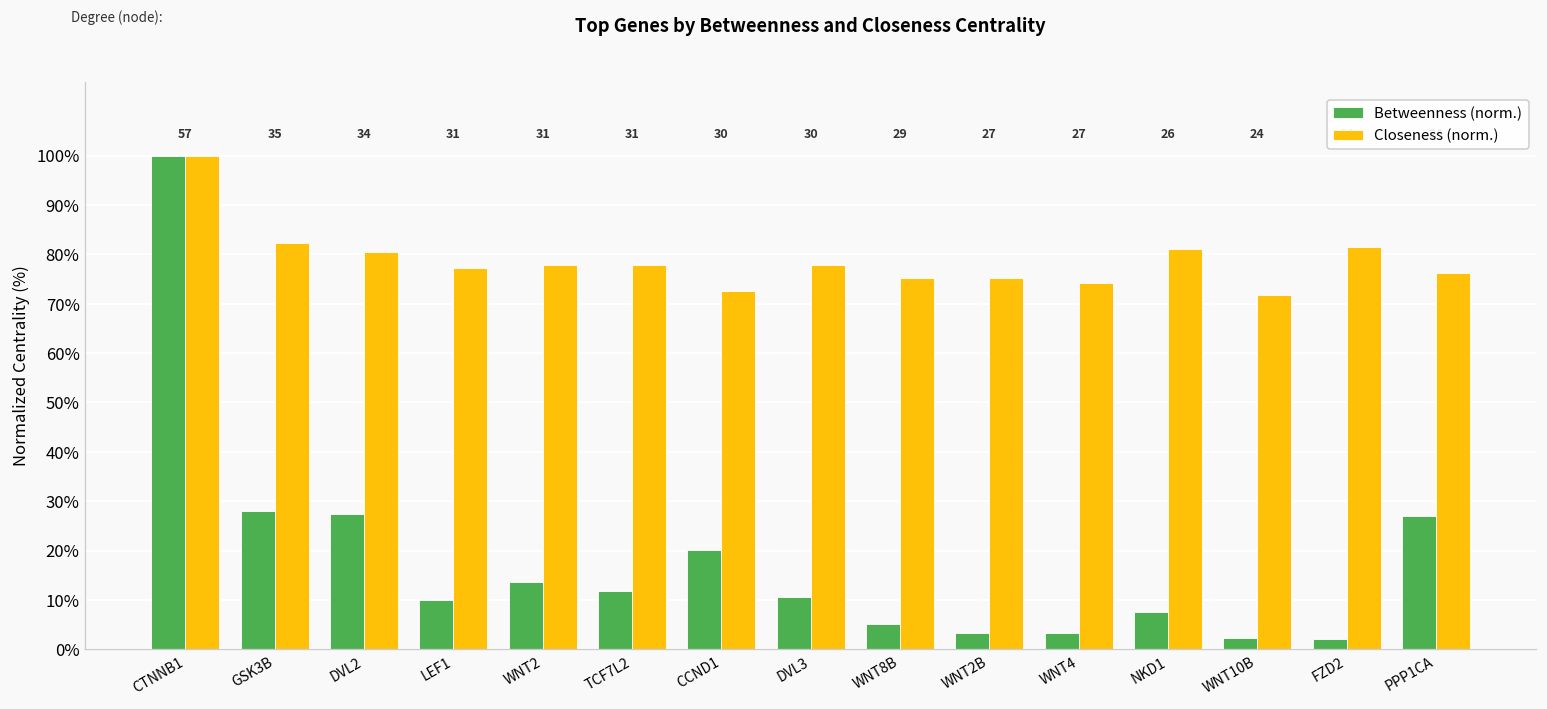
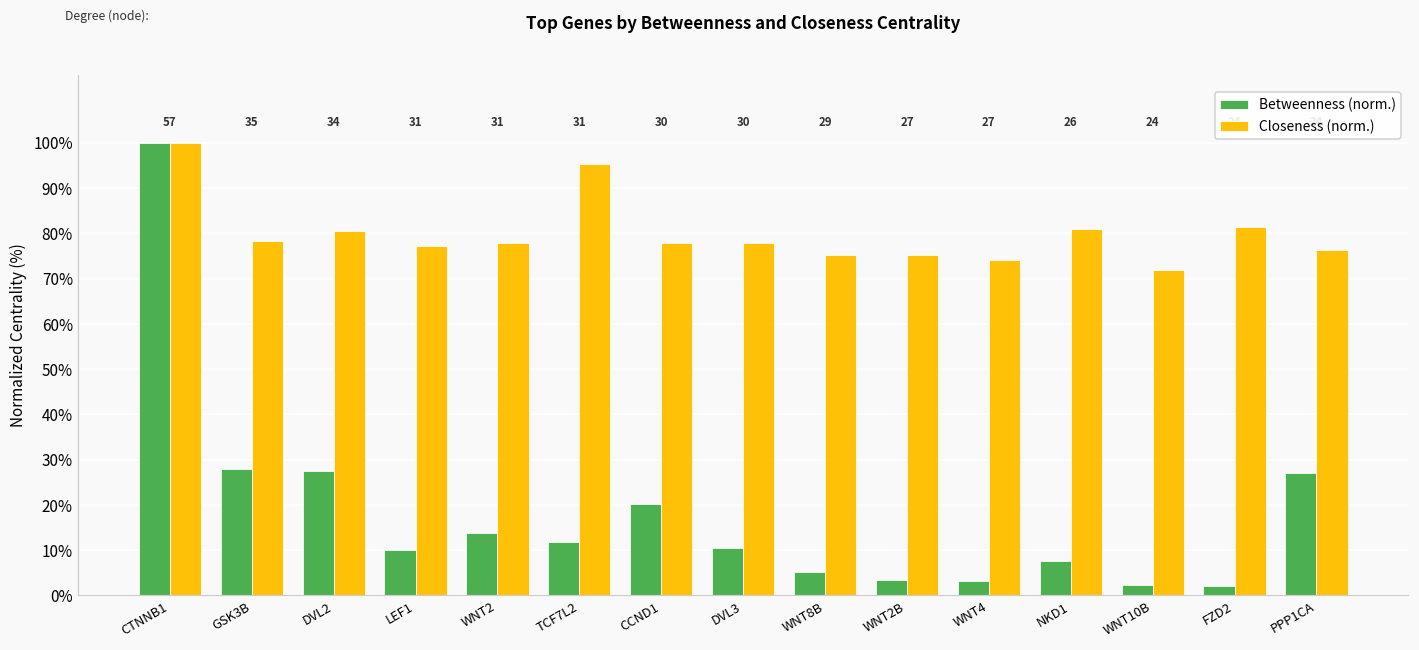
Closeness (norm.), GSK3B: 82% -> 78%
Closeness (norm.), TCF7L2: 78% -> 95%
Closeness (norm.), CCND1: 73% -> 78%
